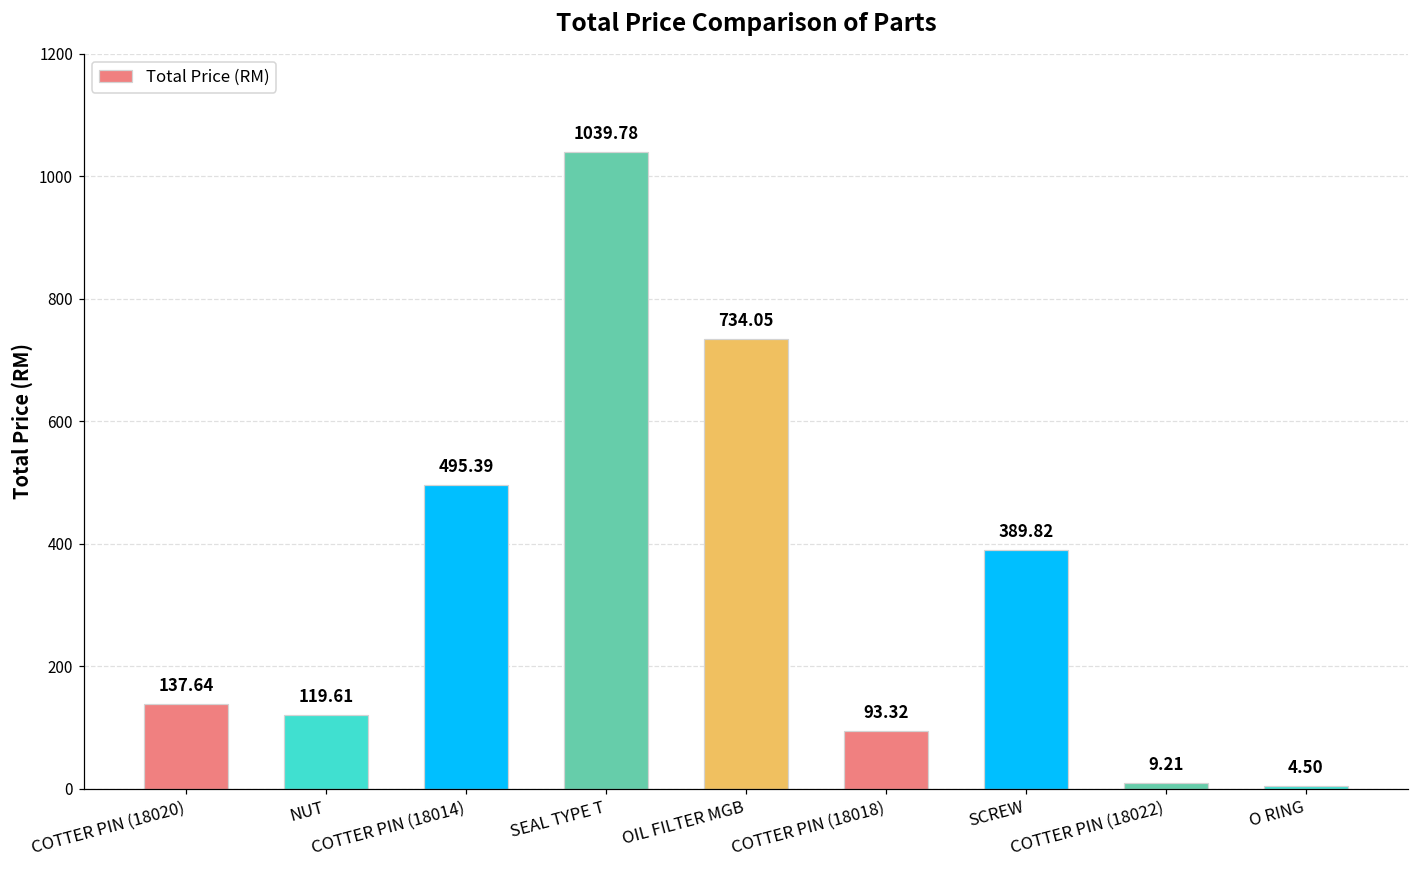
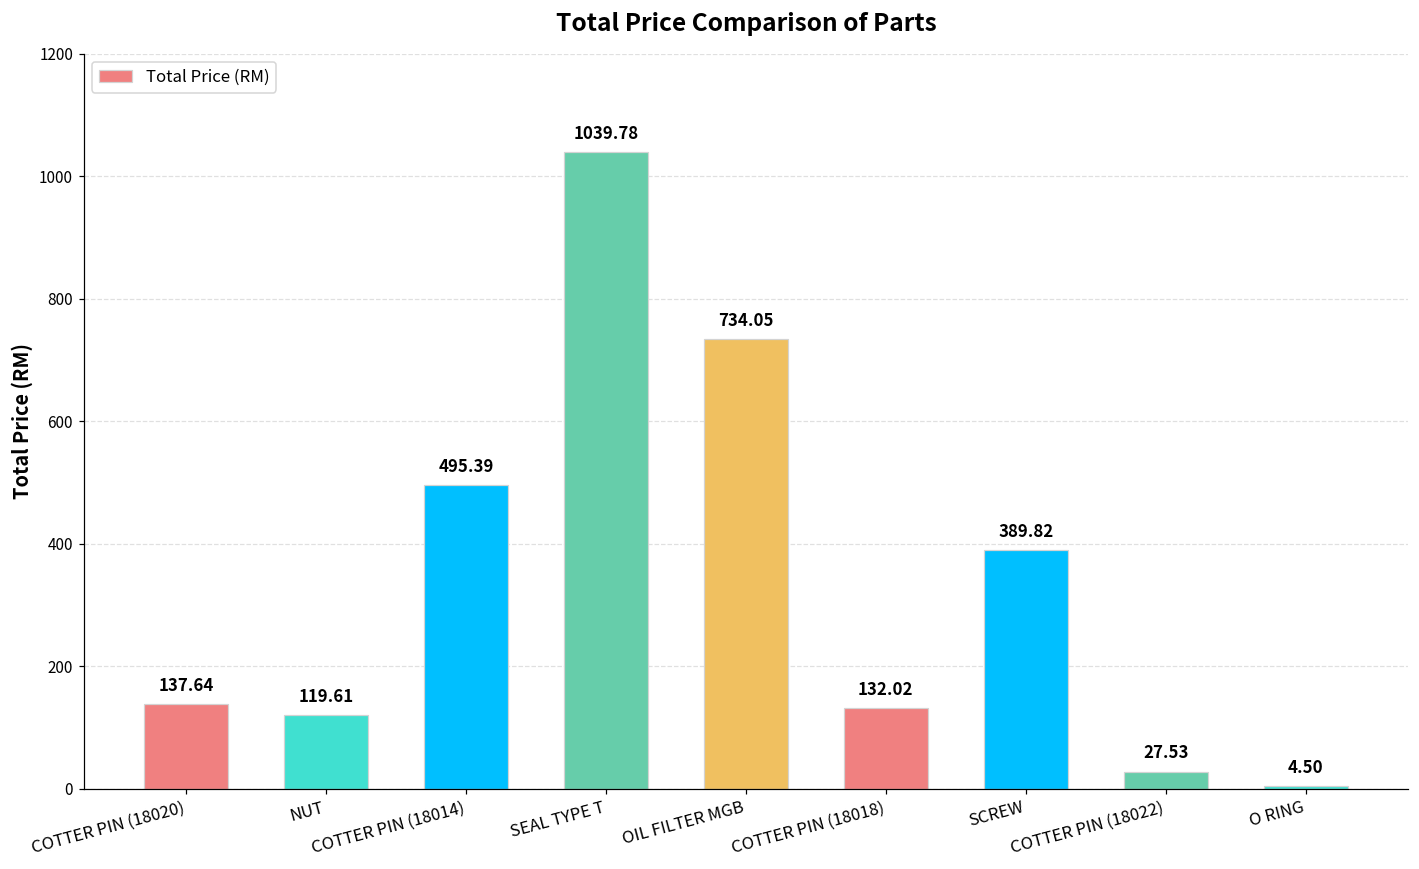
COTTER PIN (18018): 93.32 -> 132.02
COTTER PIN (18022): 9.21 -> 27.53
